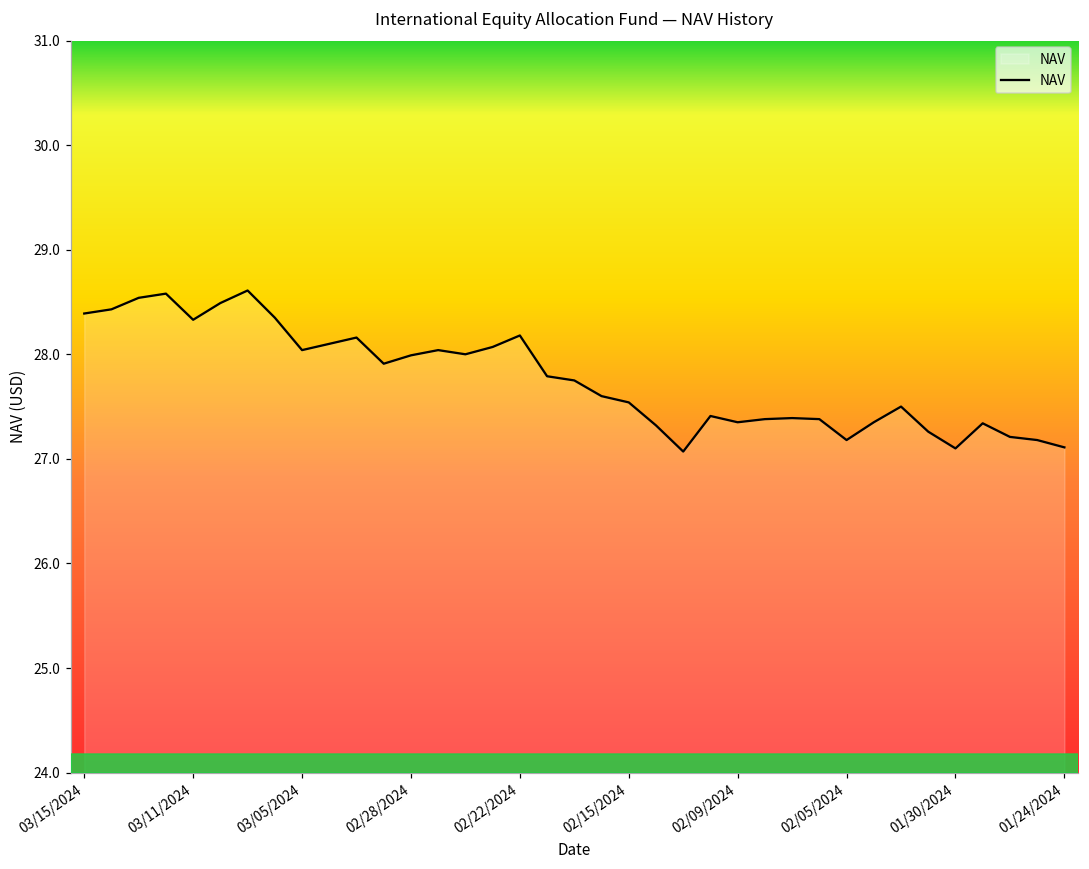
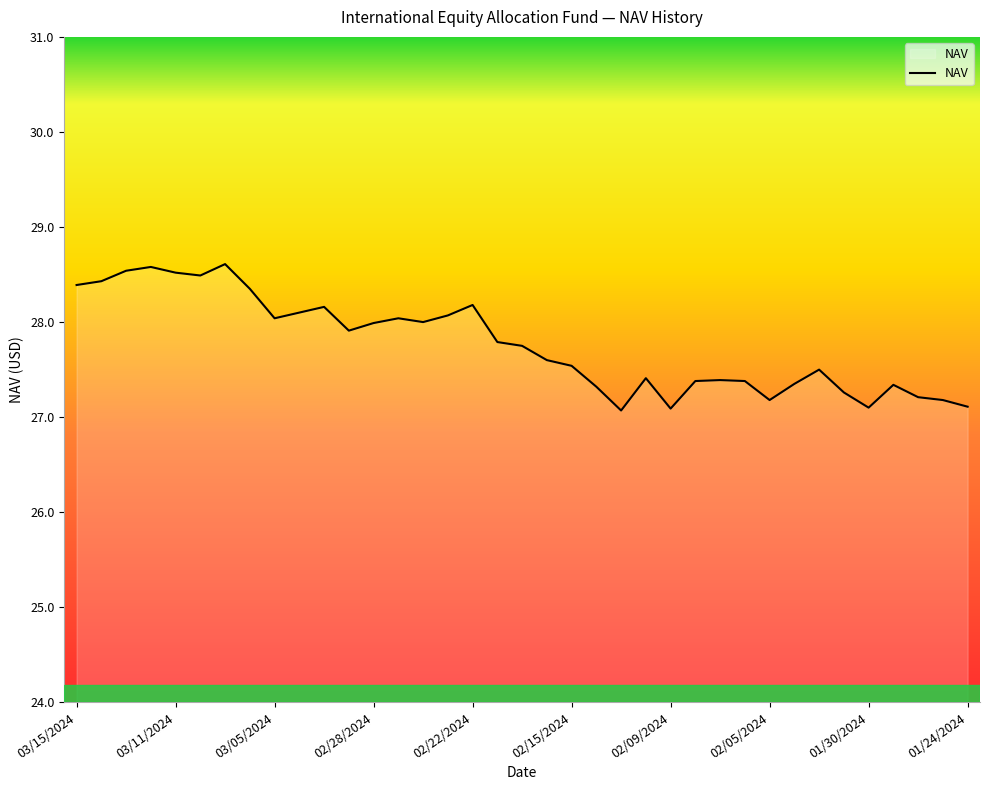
03/11/2024: 28.3 -> 28.5
02/09/2024: 27.4 -> 27.1
